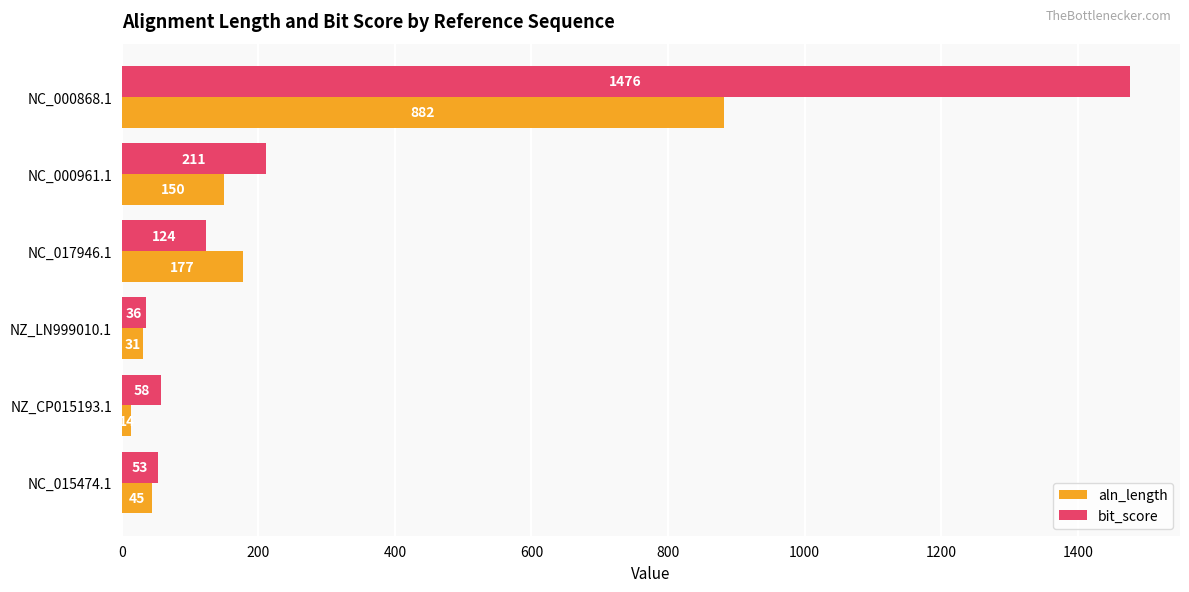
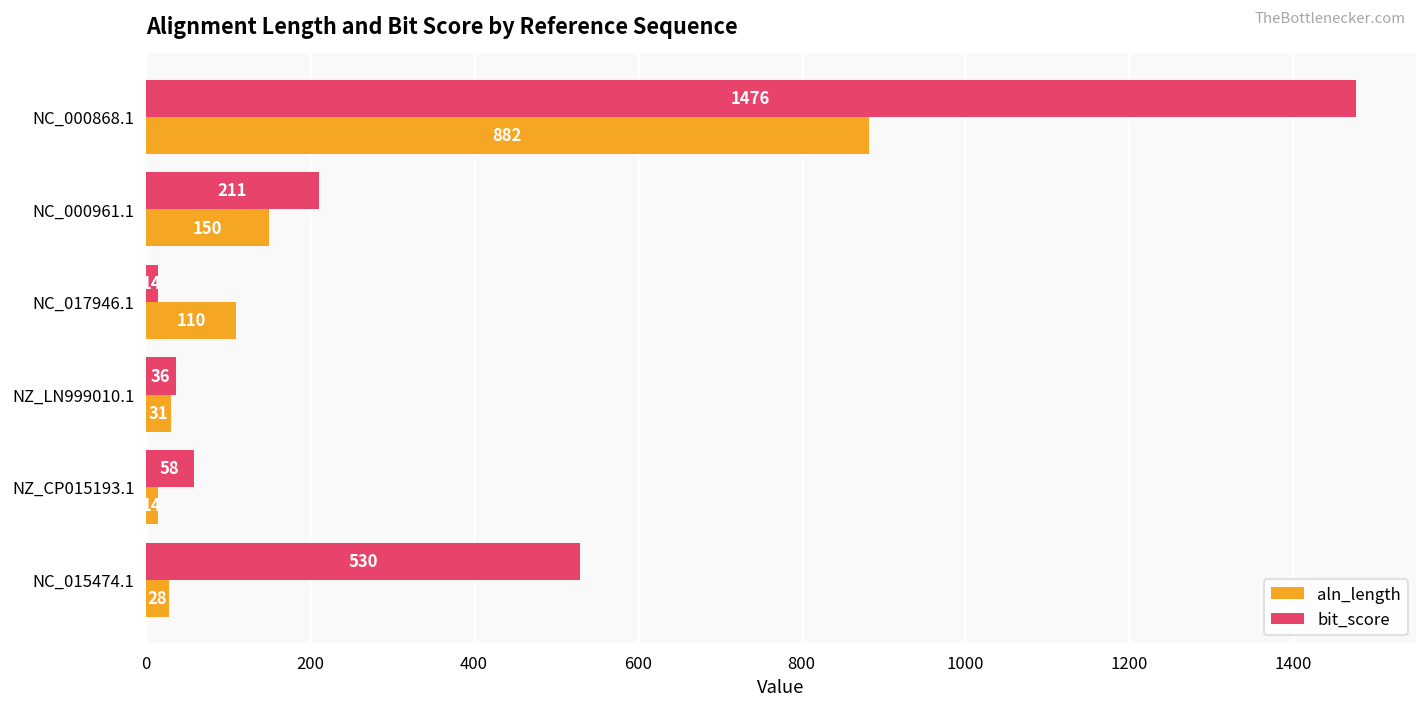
bit_score, NC_017946.1: 120 -> 10
aln_length, NC_017946.1: 177 -> 110
bit_score, NC_015474.1: 53 -> 530
aln_length, NC_015474.1: 45 -> 28
